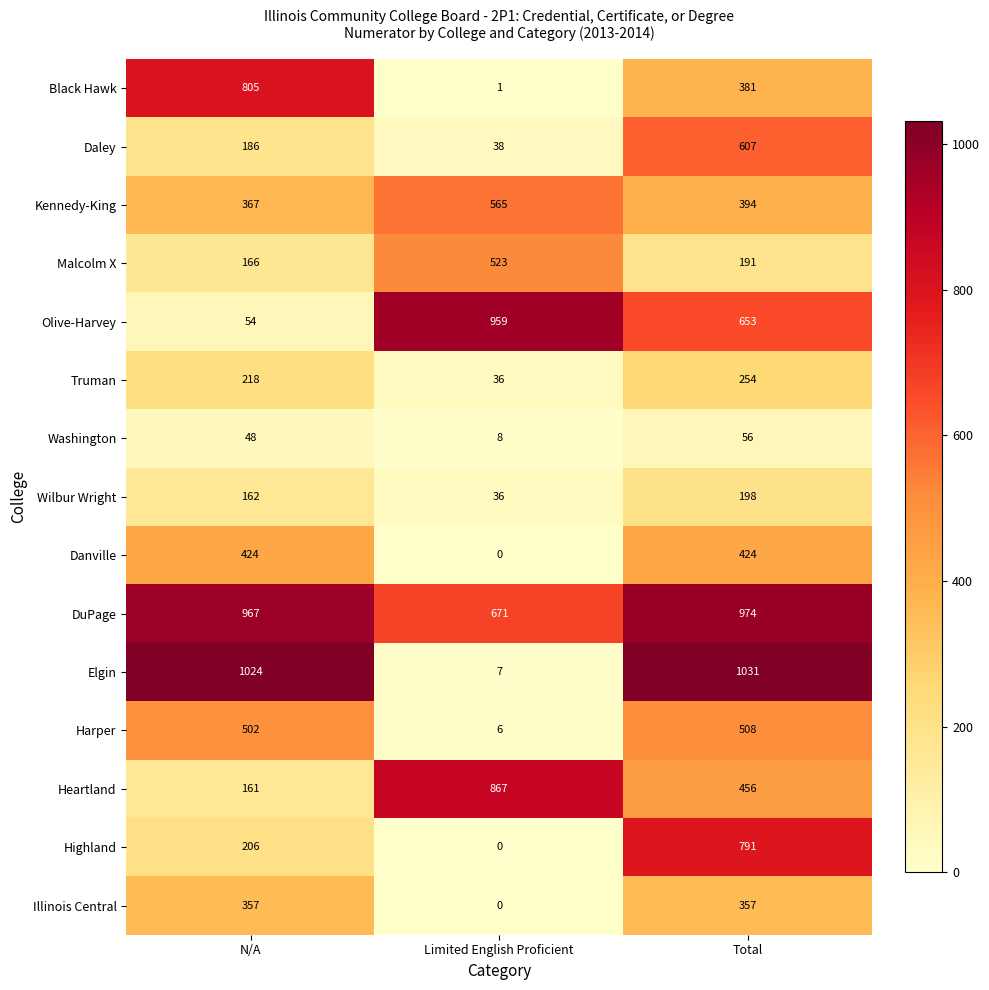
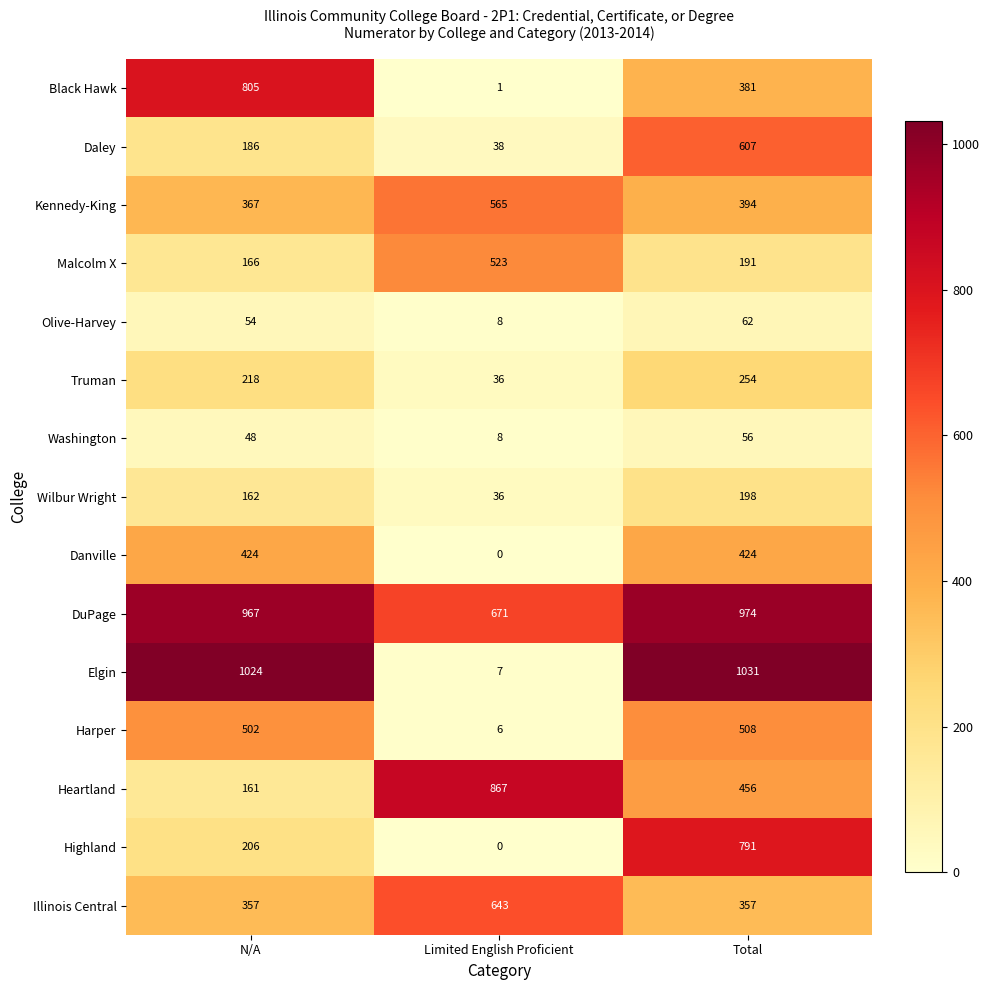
Olive-Harvey, Limited English Proficient: 959 -> 8
Olive-Harvey, Total: 653 -> 62
Illinois Central, Limited English Proficient: 0 -> 643
